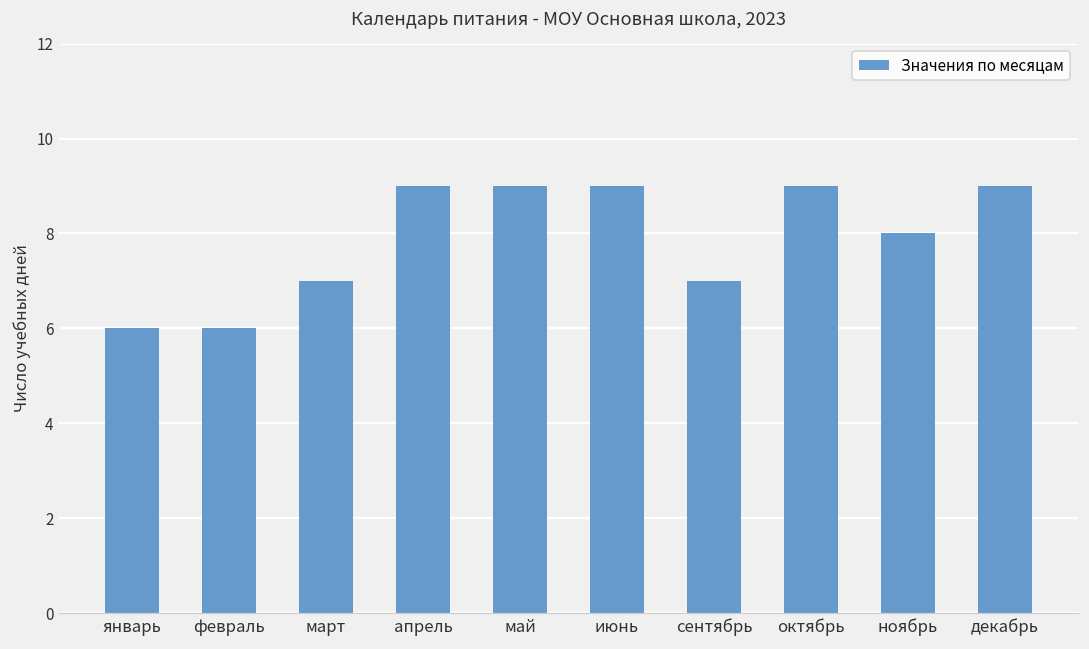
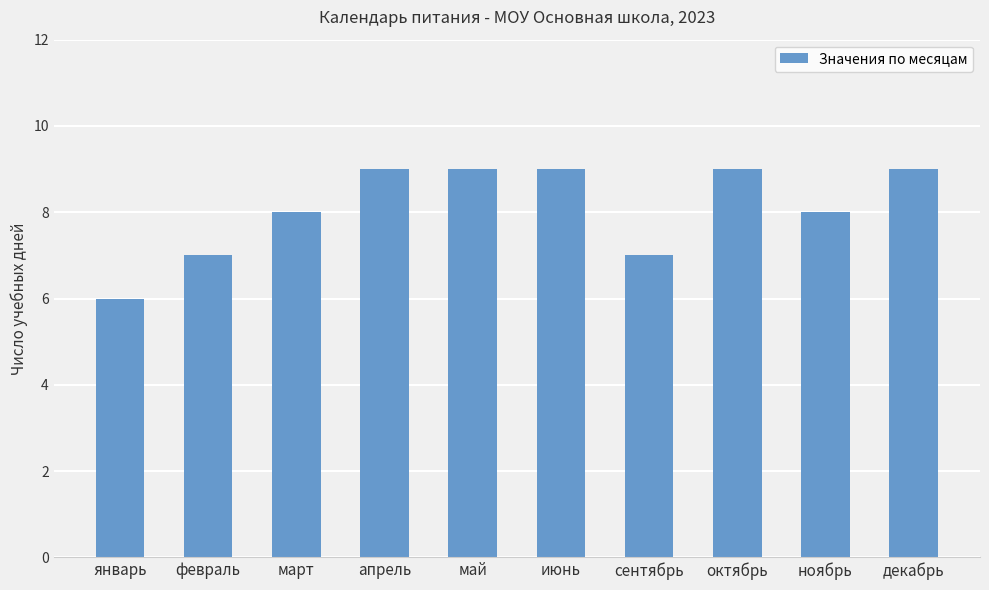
февраль: 6 -> 7
март: 7 -> 8
